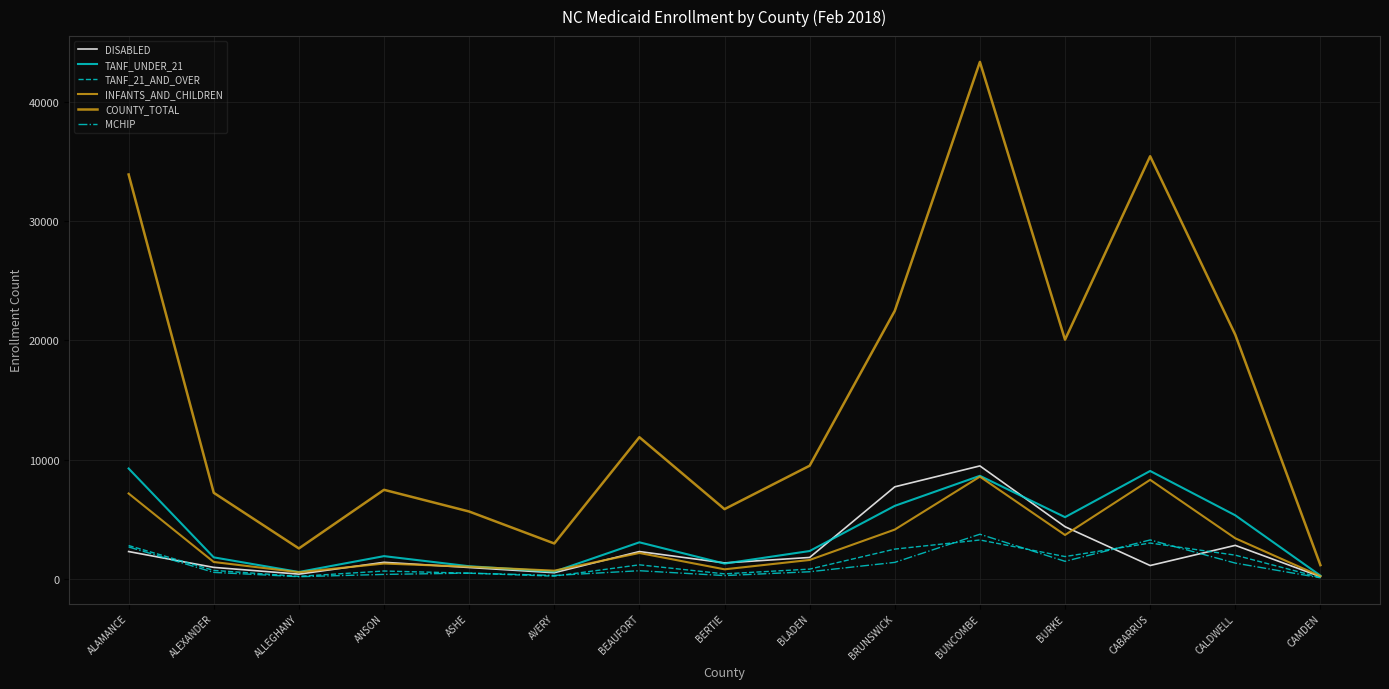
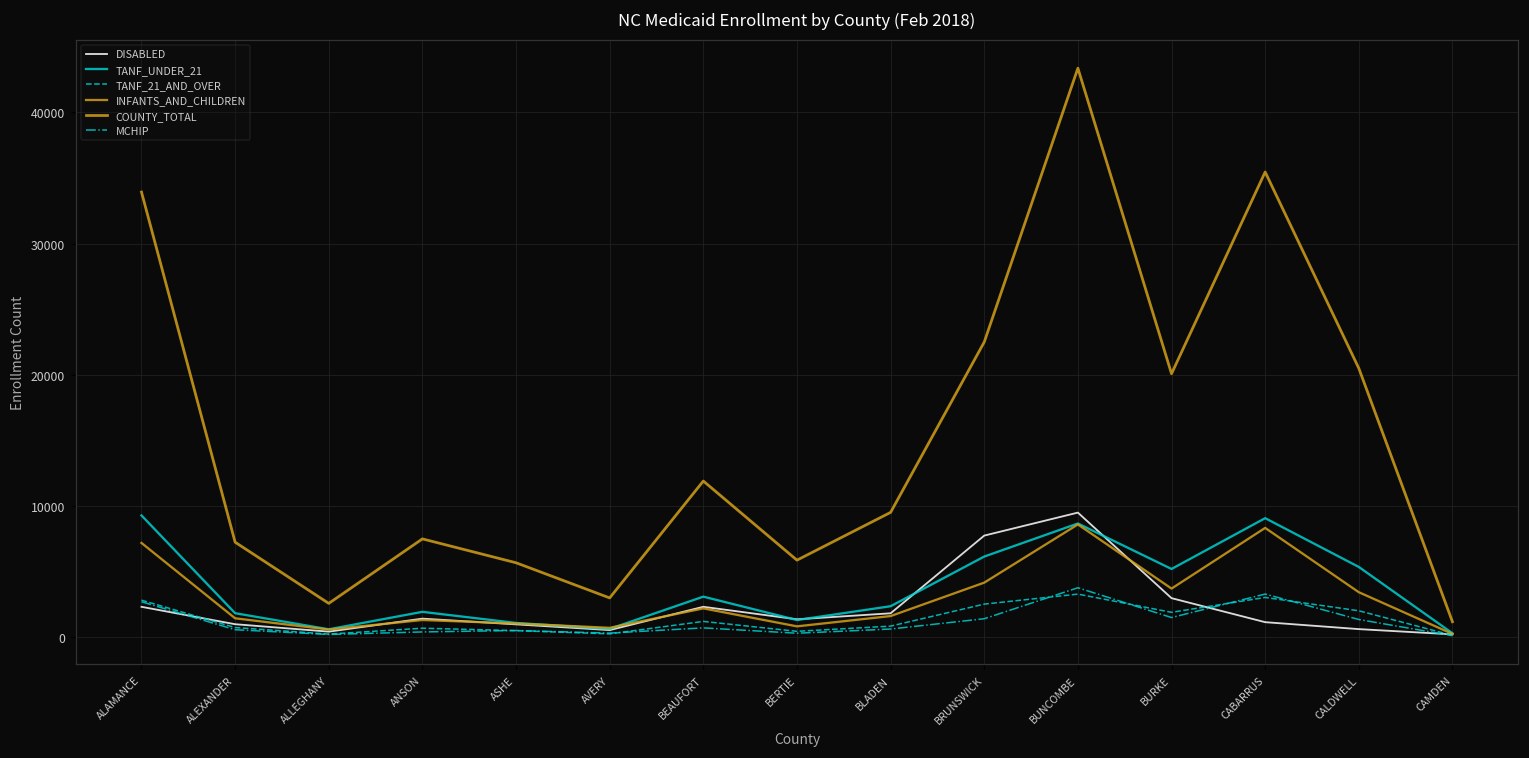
DISABLED, BURKE: 4400 -> 2900
DISABLED, CALDWELL: 2800 -> 600
